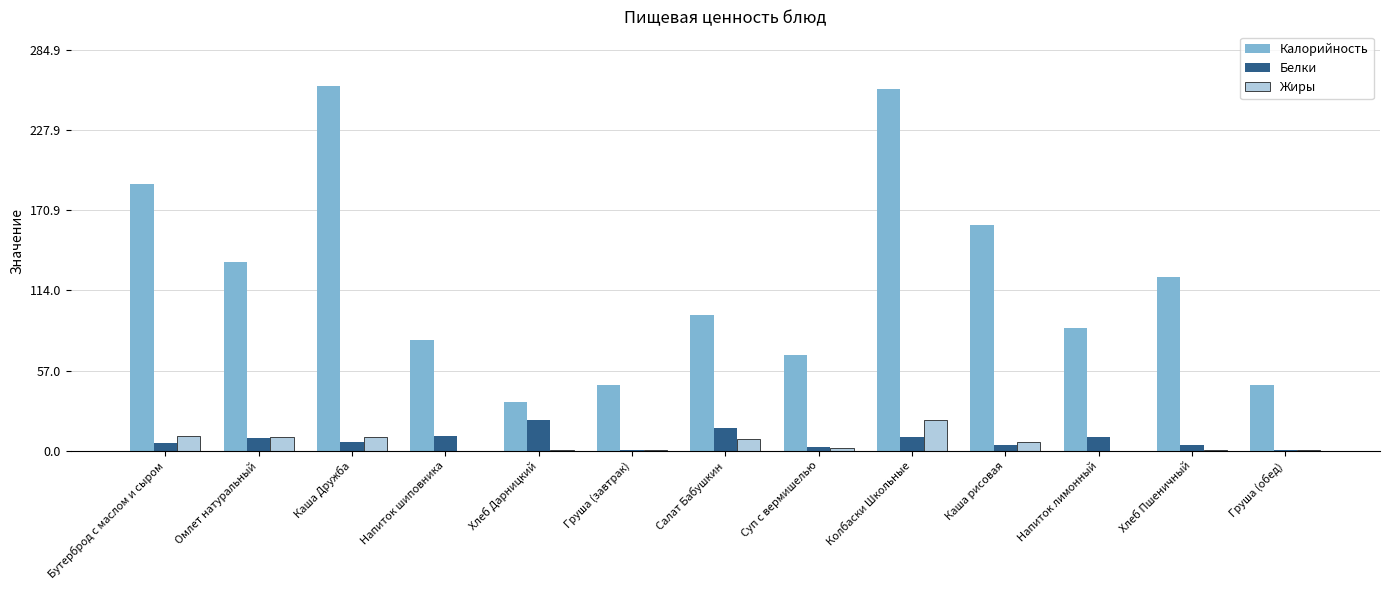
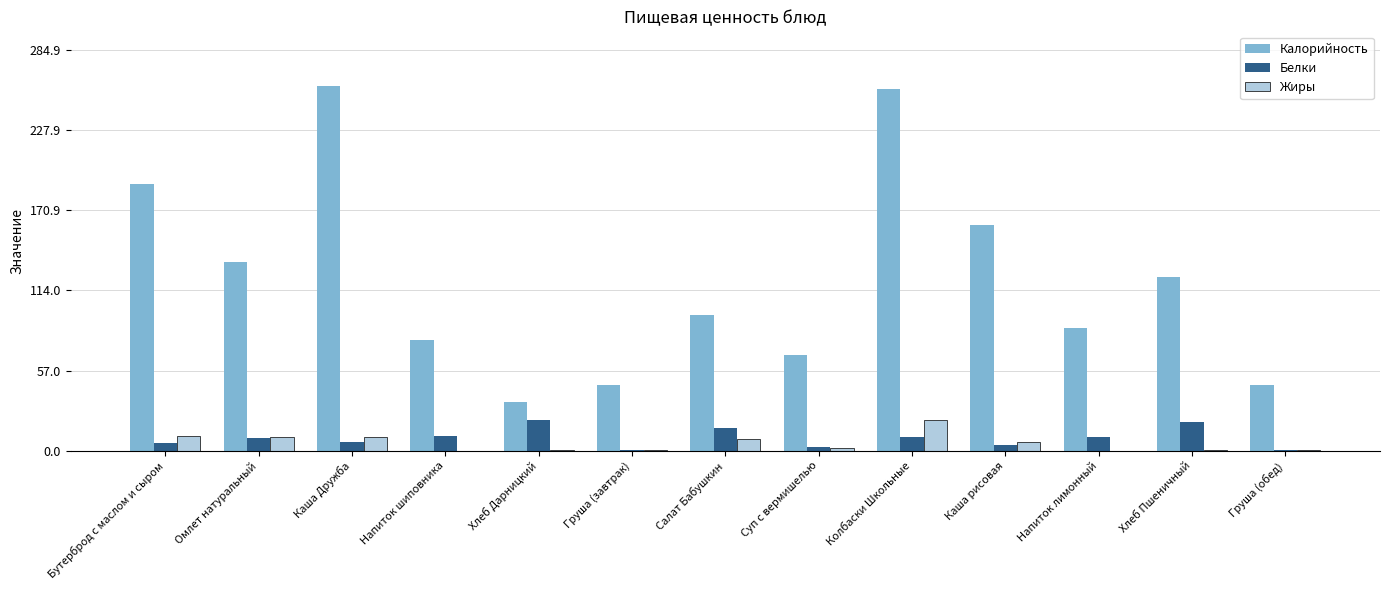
Белки, Хлеб Пшеничный: 4 -> 21
